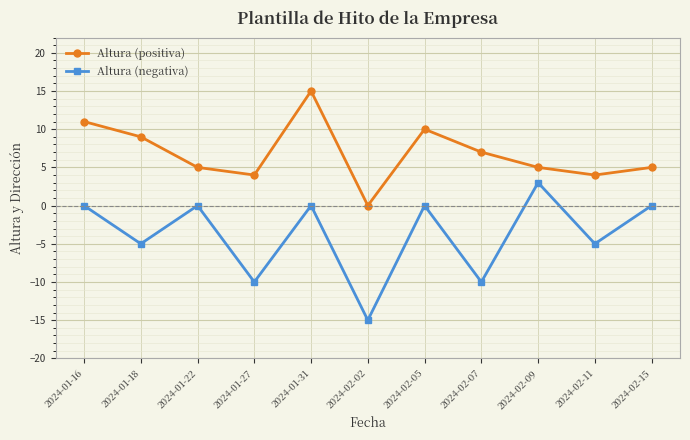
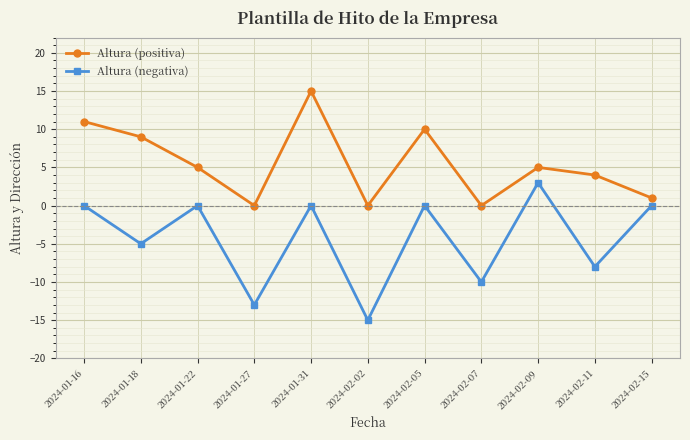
Altura (positiva), 2024-01-27: 4 -> 0
Altura (negativa), 2024-01-27: -10 -> -13
Altura (positiva), 2024-02-07: 7 -> 0
Altura (negativa), 2024-02-11: -5 -> -8
Altura (positiva), 2024-02-15: 5 -> 1
